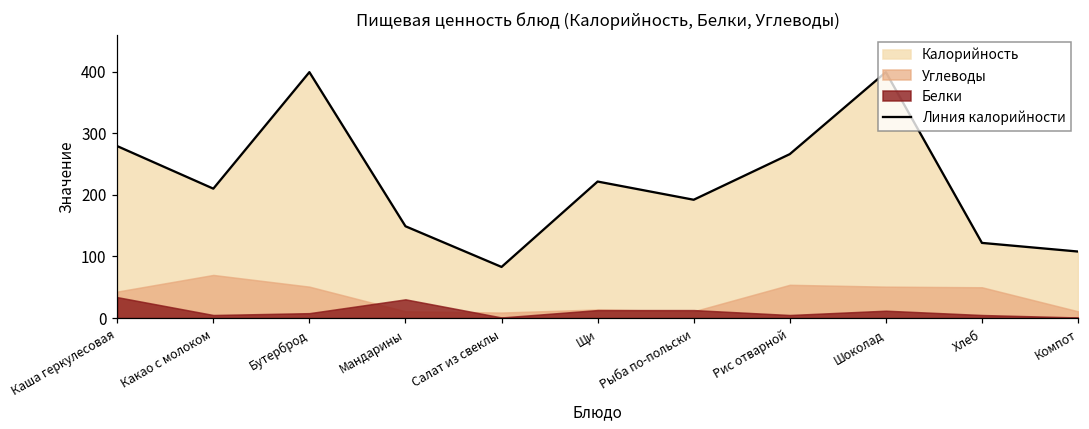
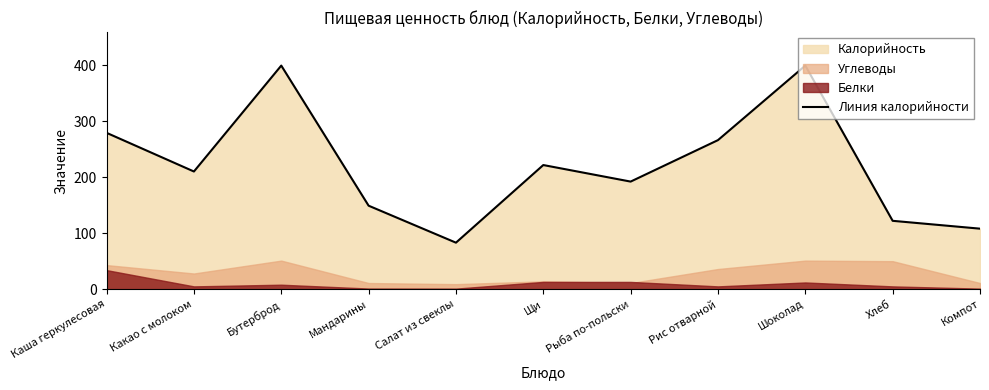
Углеводы, Какао с молоком: 70 -> 30
Белки, Мандарины: 30 -> 0
Углеводы, Рис отварной: 50 -> 40
